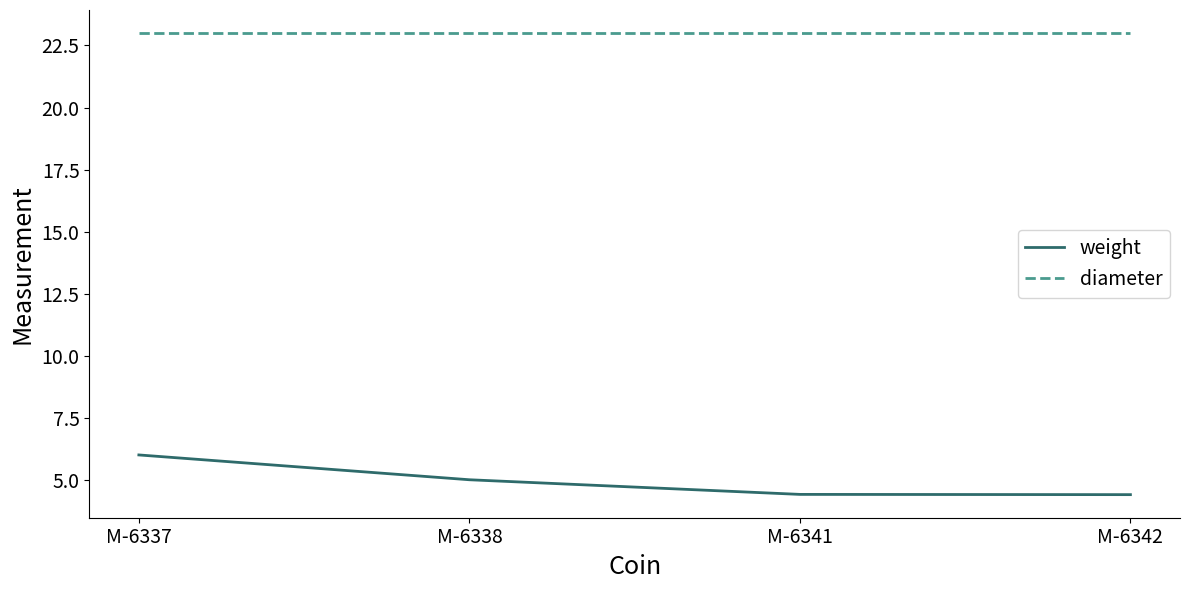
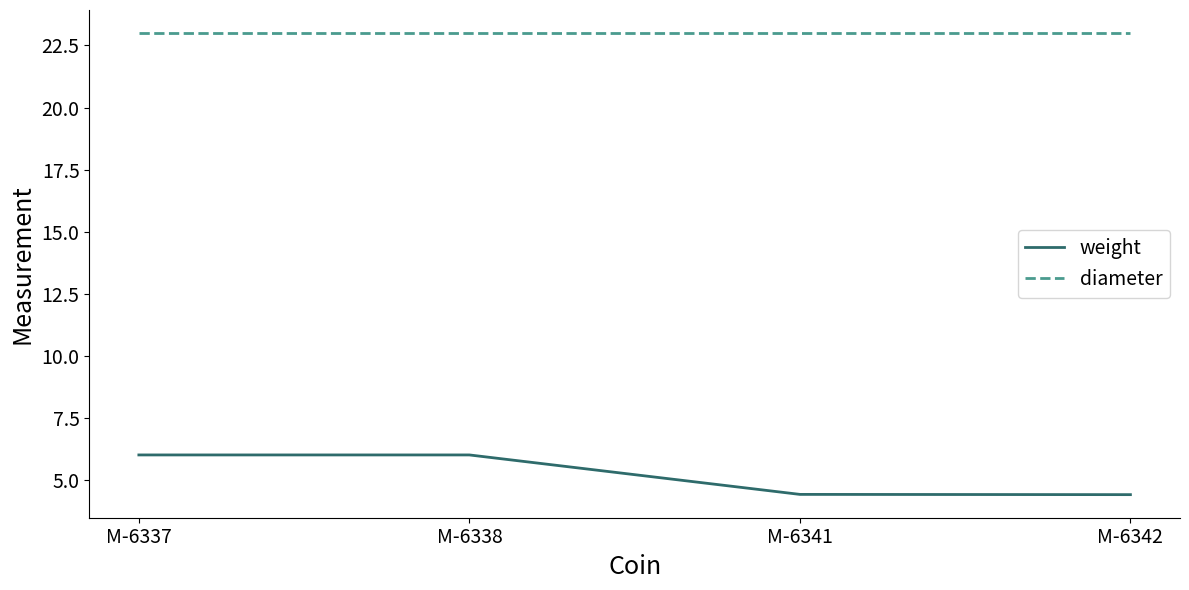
weight, M-6338: 5 -> 6
